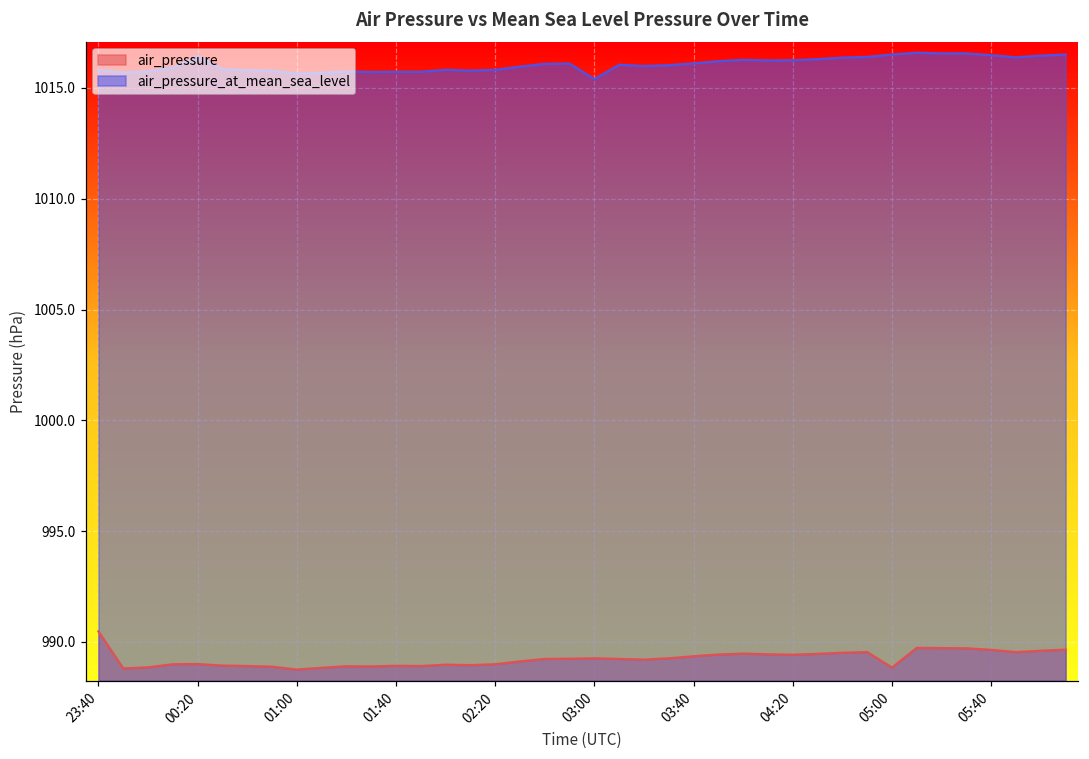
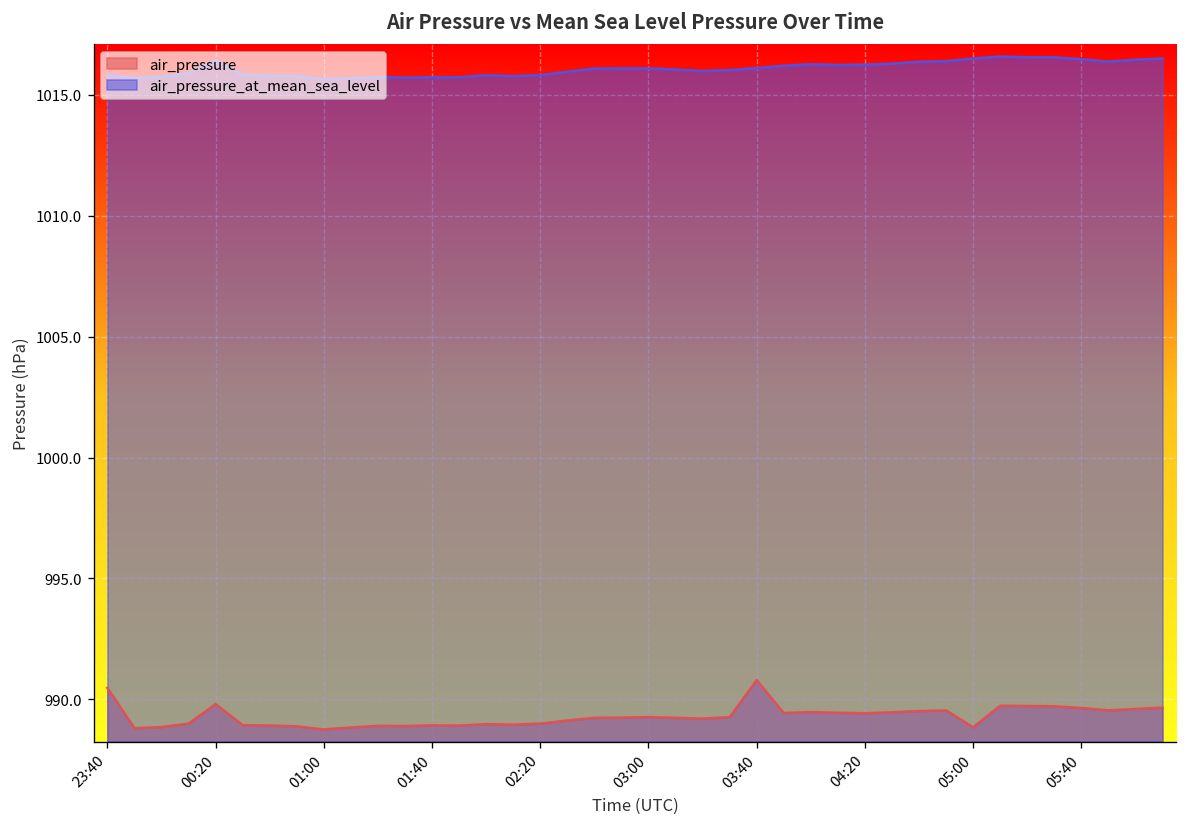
air_pressure, 00:20: 989.0 -> 989.8
air_pressure_at_mean_sea_level, 03:00: 1015.4 -> 1016.1
air_pressure, 03:40: 989.4 -> 990.8
